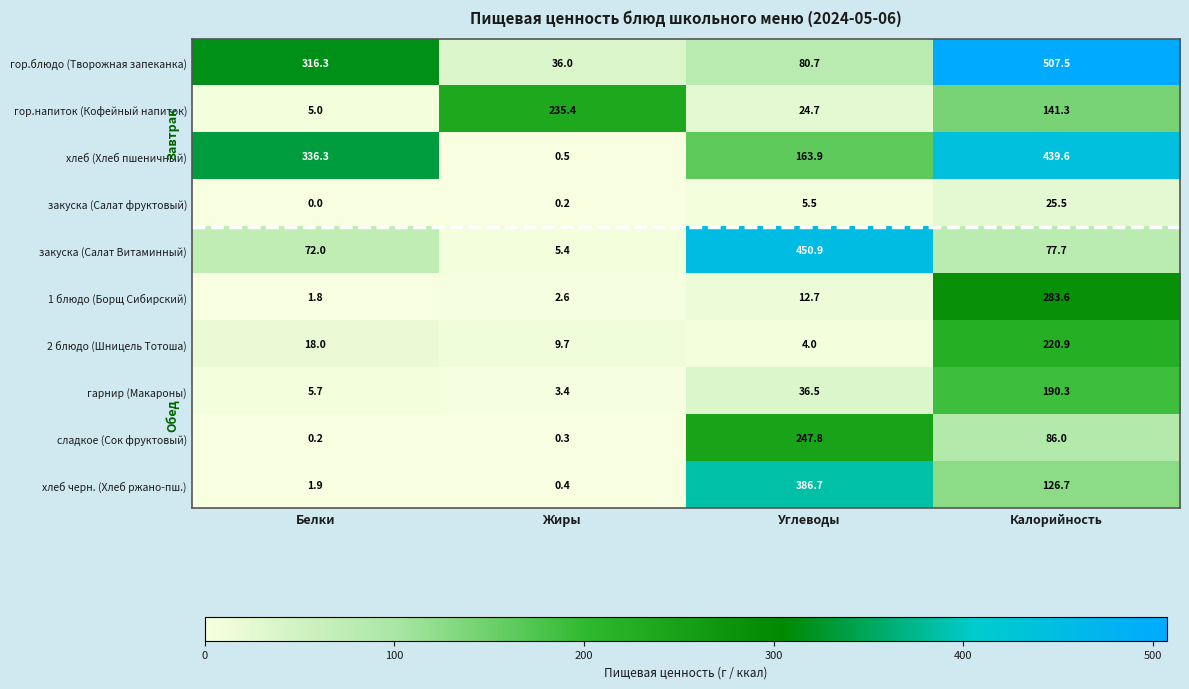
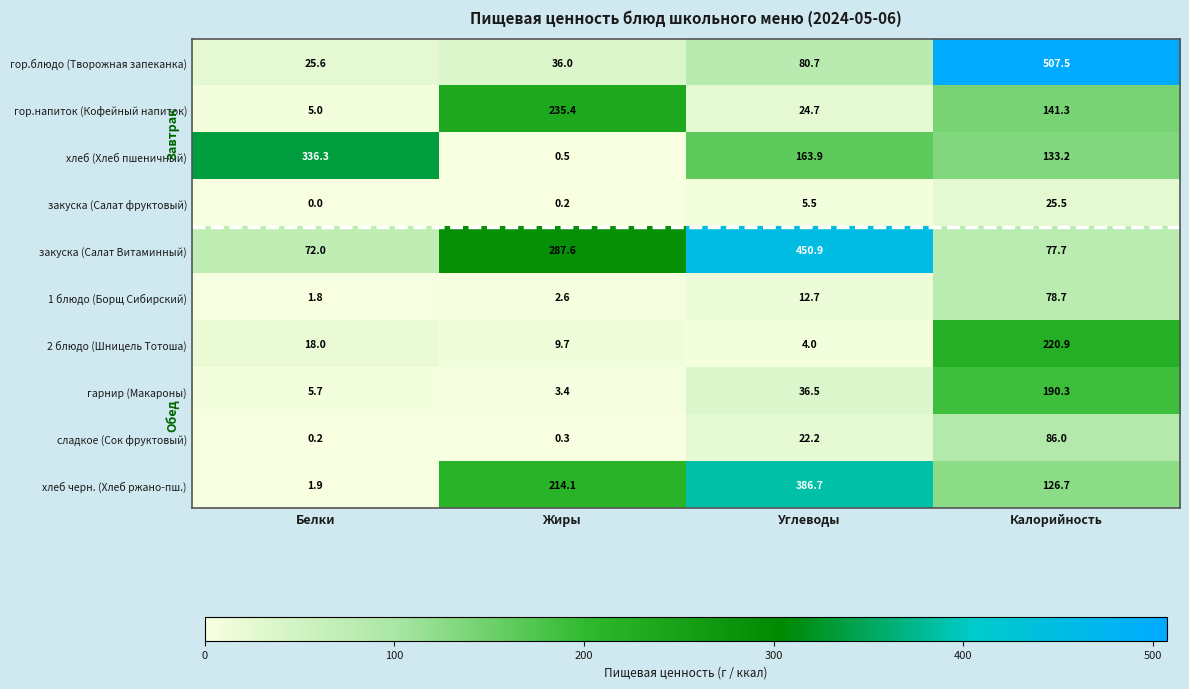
гор.блюдо (Творожная запеканка), Белки: 316.3 -> 25.6
хлеб (Хлеб пшеничный), Калорийность: 439.6 -> 133.2
закуска (Салат Витаминный), Жиры: 5.4 -> 287.6
1 блюдо (Борщ Сибирский), Калорийность: 283.6 -> 78.7
сладкое (Сок фруктовый), Углеводы: 247.8 -> 22.2
хлеб черн. (Хлеб ржано-пш.), Жиры: 0.4 -> 214.1
